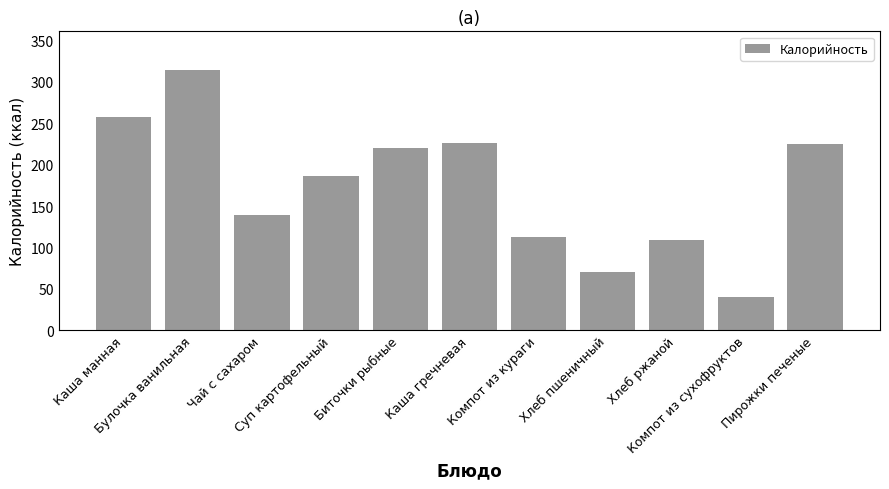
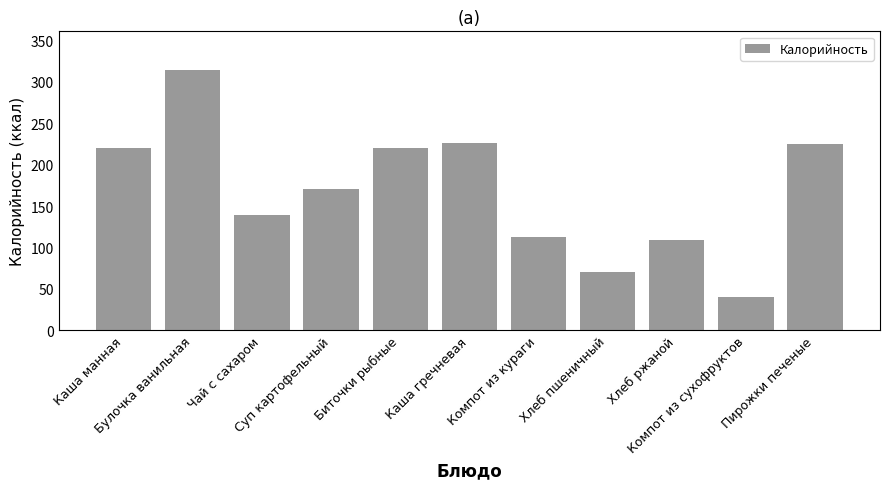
Каша манная: 260 -> 220
Суп картофельный: 190 -> 170
